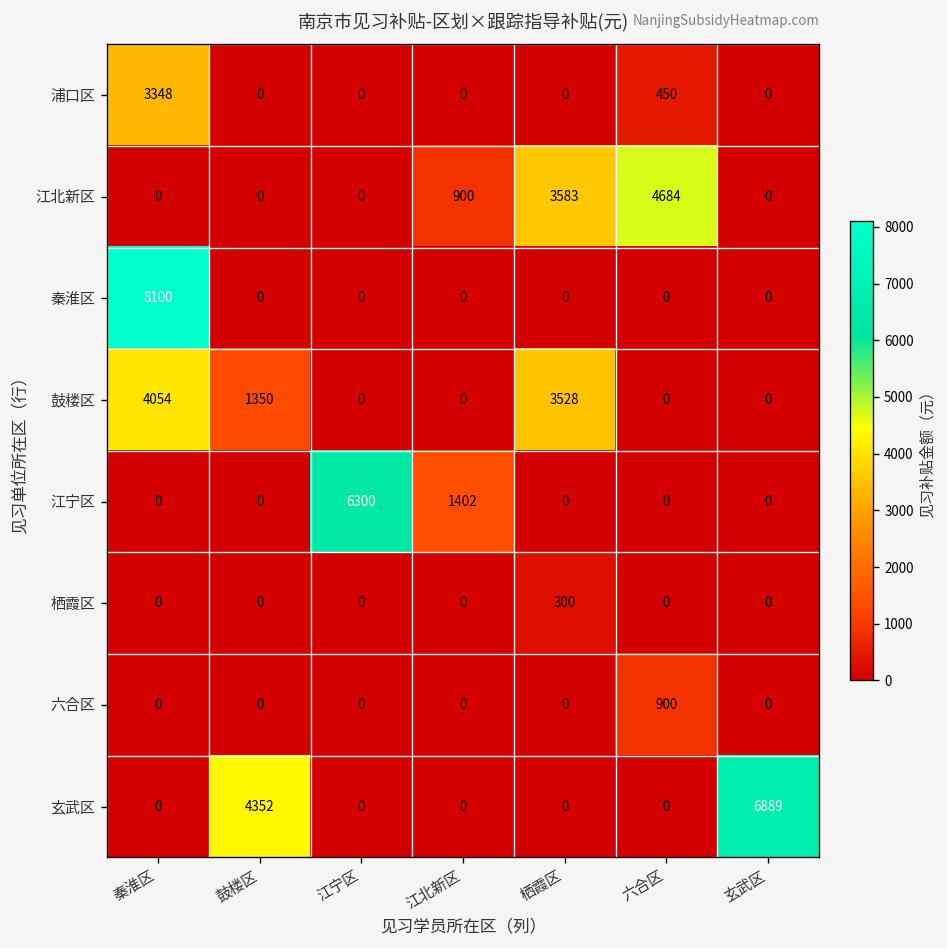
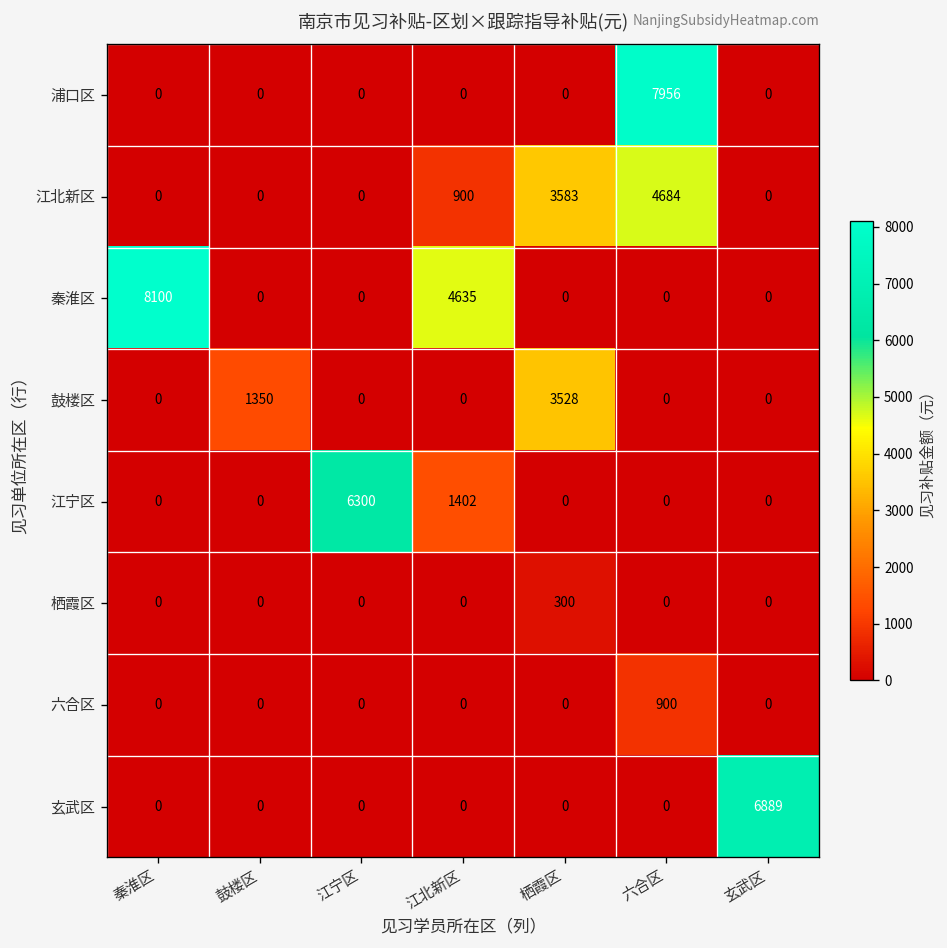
浦口区, 秦淮区: 3348 -> 0
浦口区, 六合区: 450 -> 7956
秦淮区, 江北新区: 0 -> 4635
鼓楼区, 秦淮区: 4054 -> 0
玄武区, 鼓楼区: 4352 -> 0
